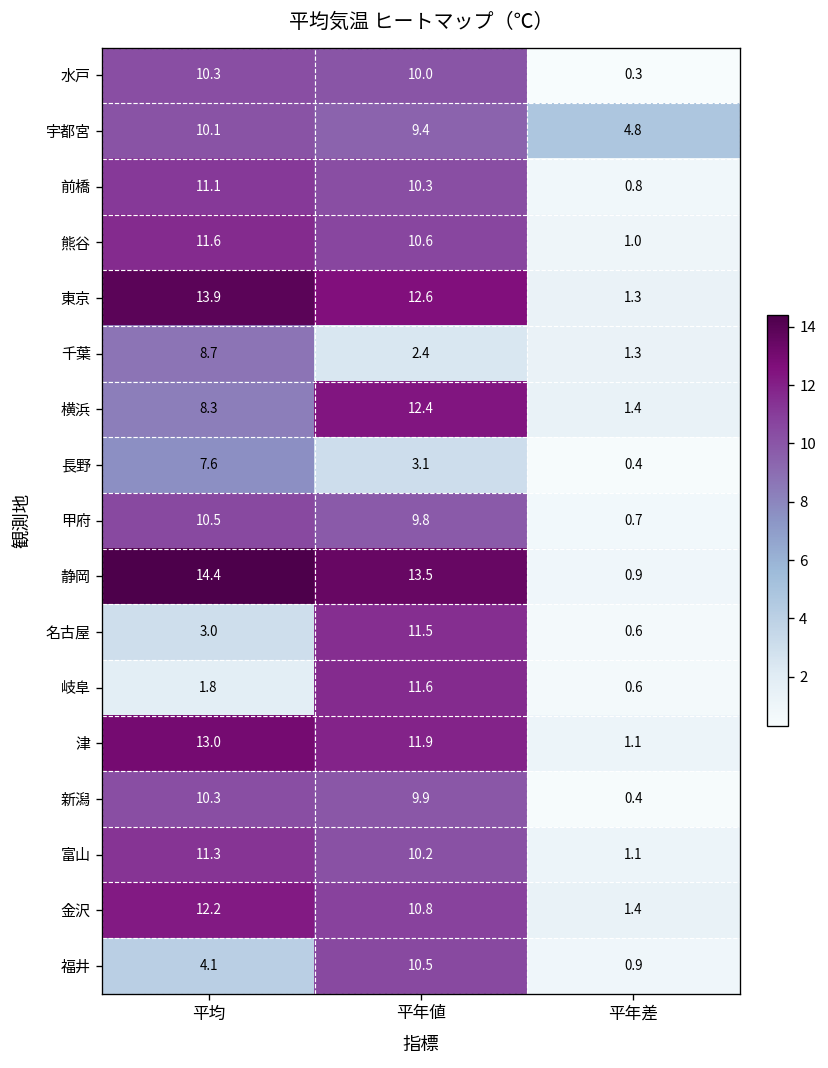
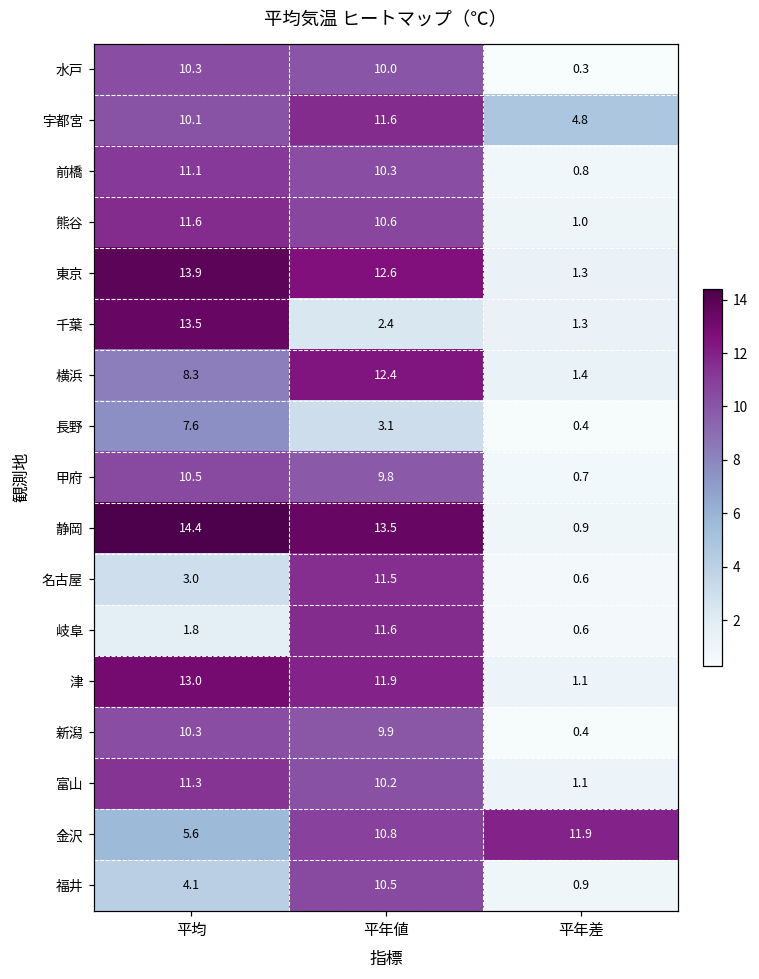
宇都宮, 平年値: 9.4 -> 11.6
千葉, 平均: 8.7 -> 13.5
金沢, 平均: 12.2 -> 5.6
金沢, 平年差: 1.4 -> 11.9
